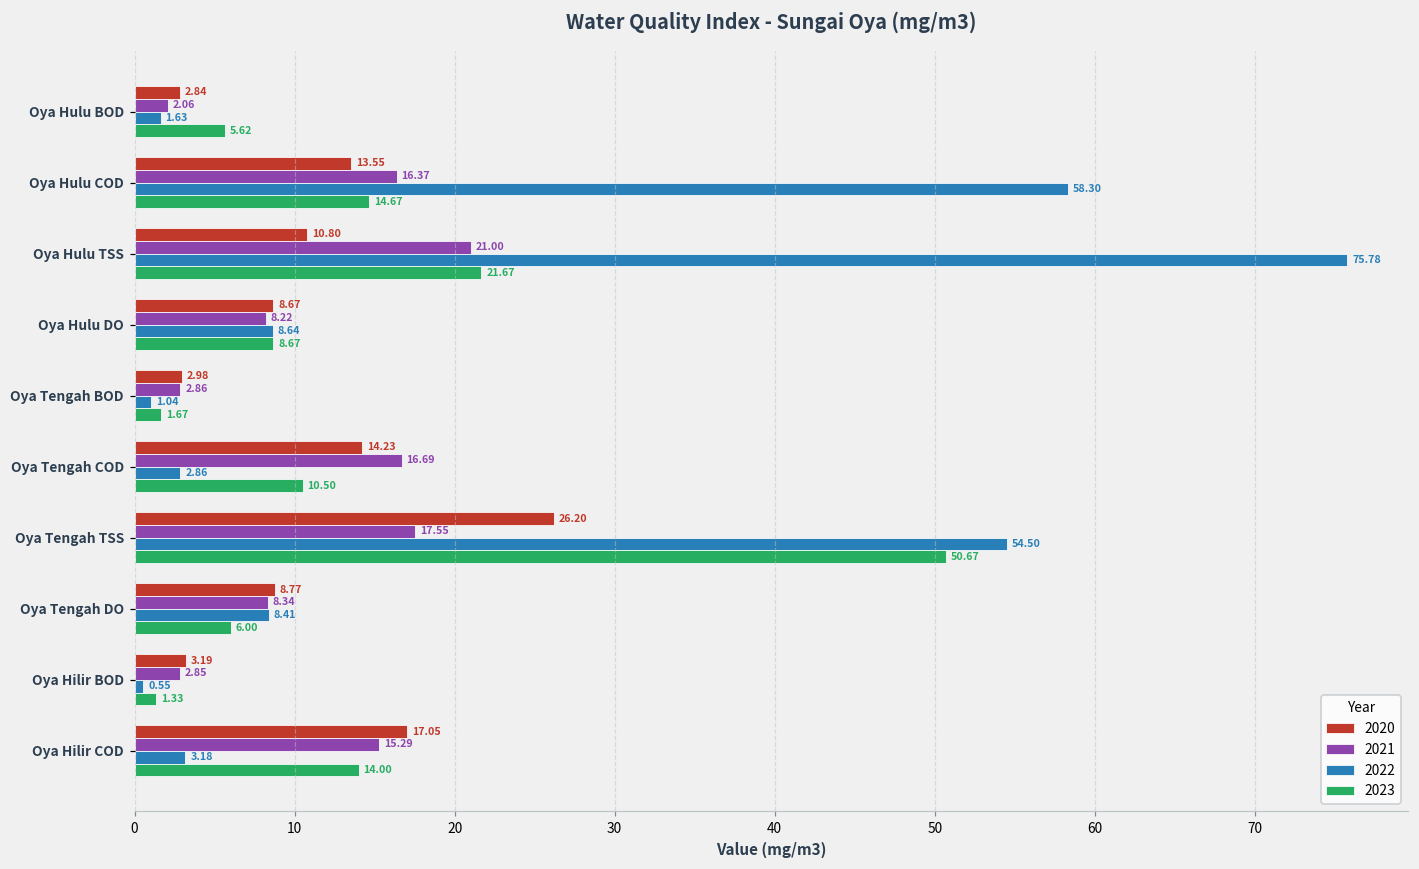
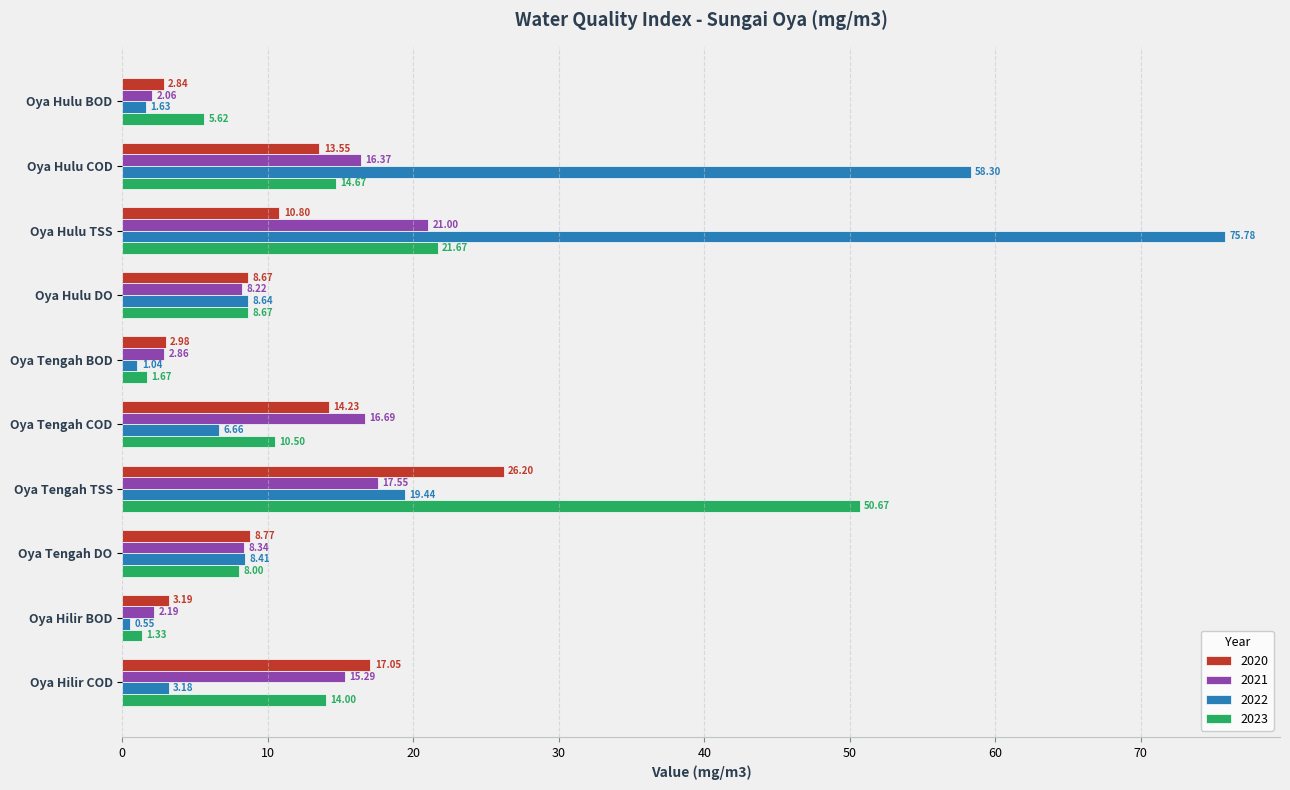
2022, Oya Tengah COD: 2.86 -> 6.66
2022, Oya Tengah TSS: 54.50 -> 19.44
2023, Oya Tengah DO: 6.00 -> 8.00
2021, Oya Hilir BOD: 2.85 -> 2.19
